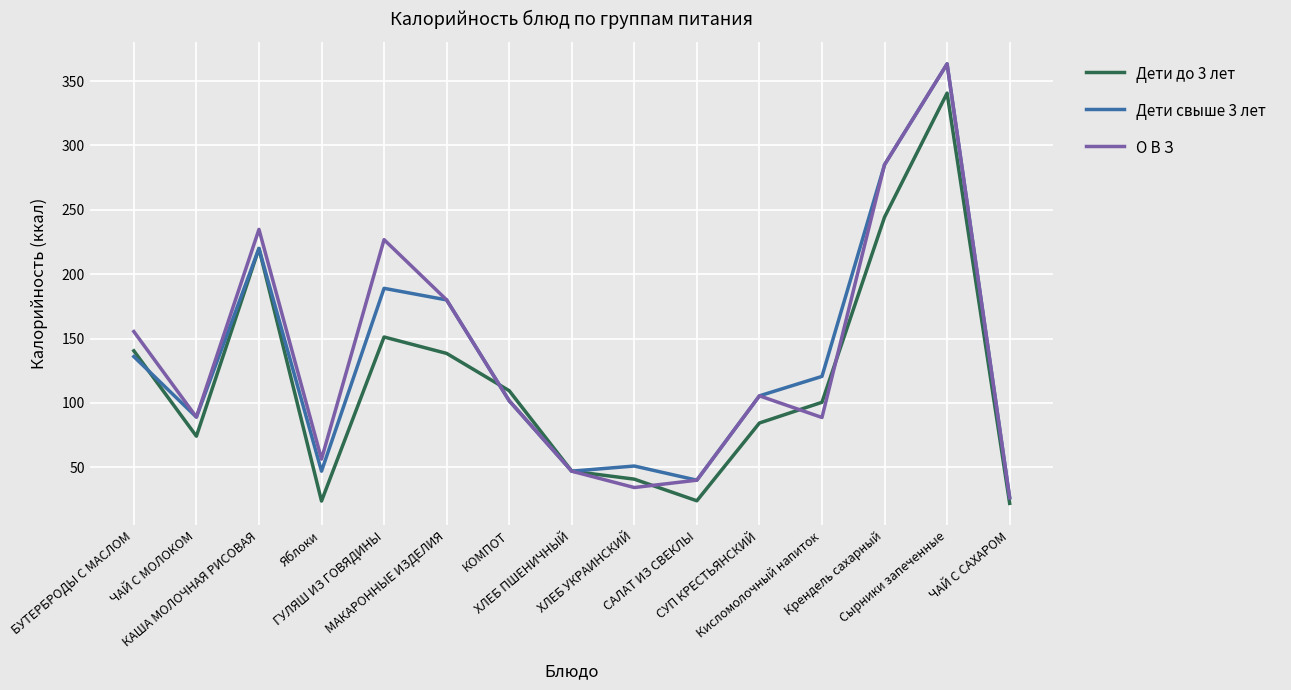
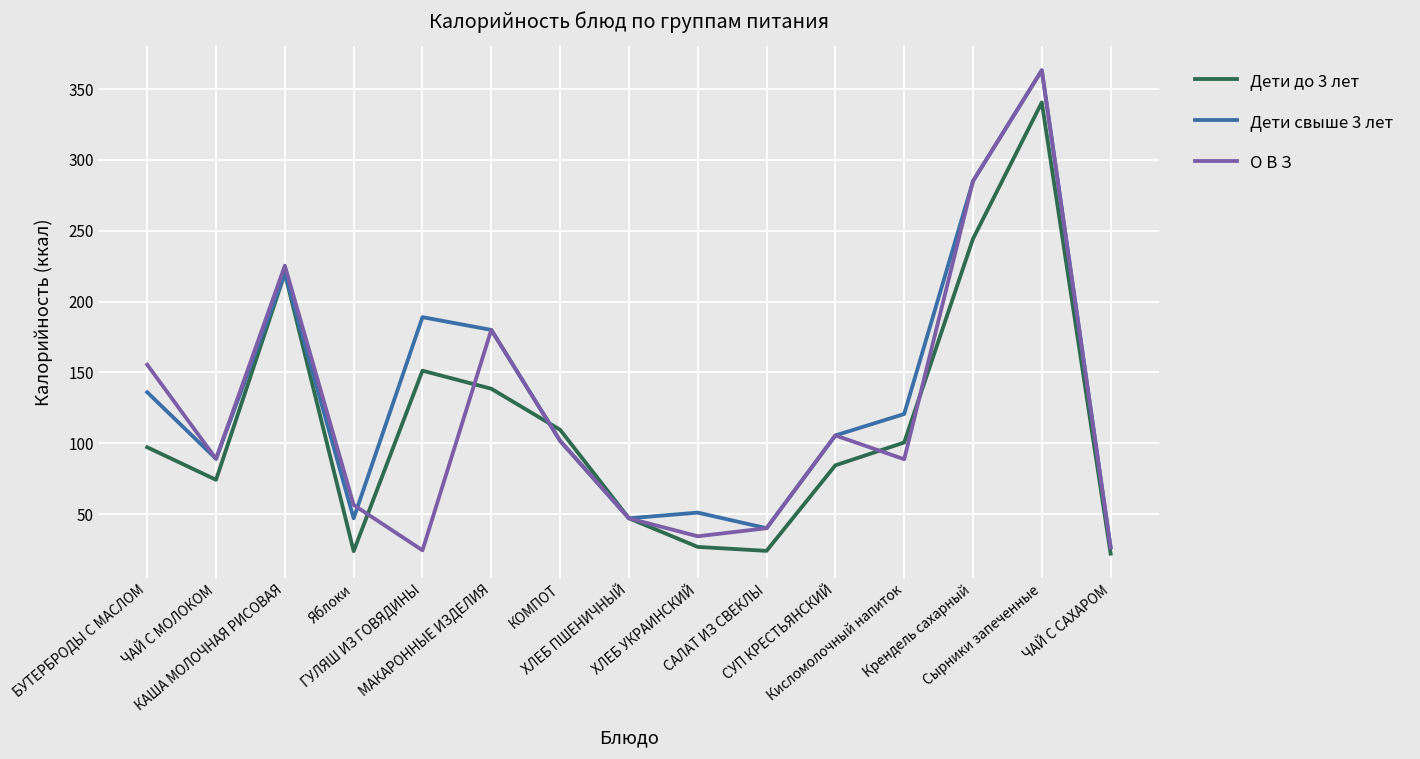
Дети до 3 лет, БУТЕРБРОДЫ С МАСЛОМ: 140 -> 97
О В З, КАША МОЛОЧНАЯ РИСОВАЯ: 235 -> 225
О В З, ГУЛЯШ ИЗ ГОВЯДИНЫ: 227 -> 24
Дети до 3 лет, ХЛЕБ УКРАИНСКИЙ: 41 -> 27
